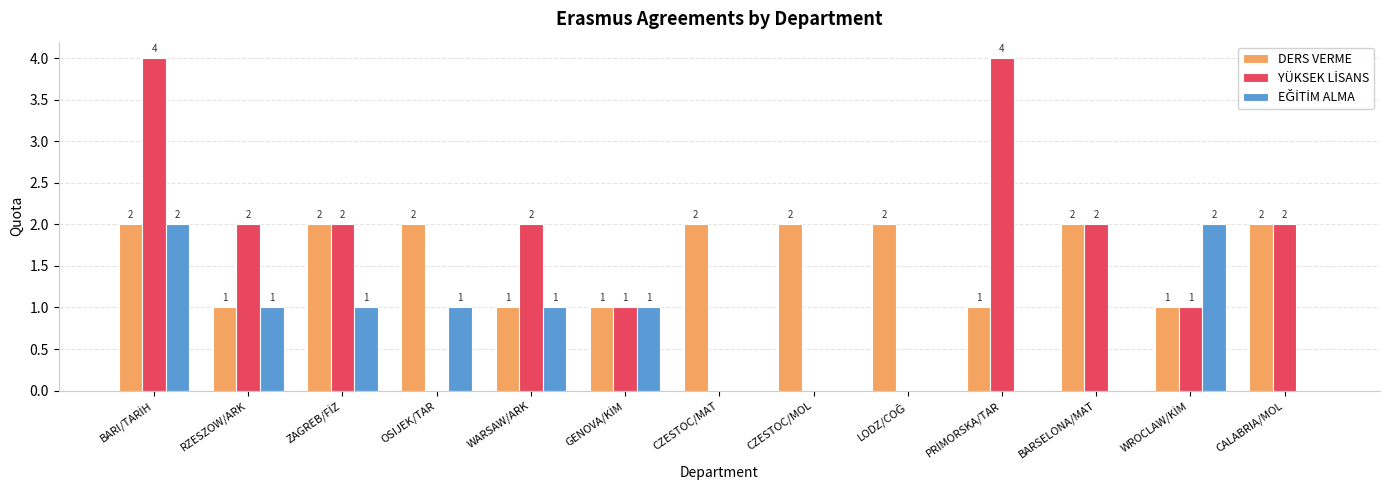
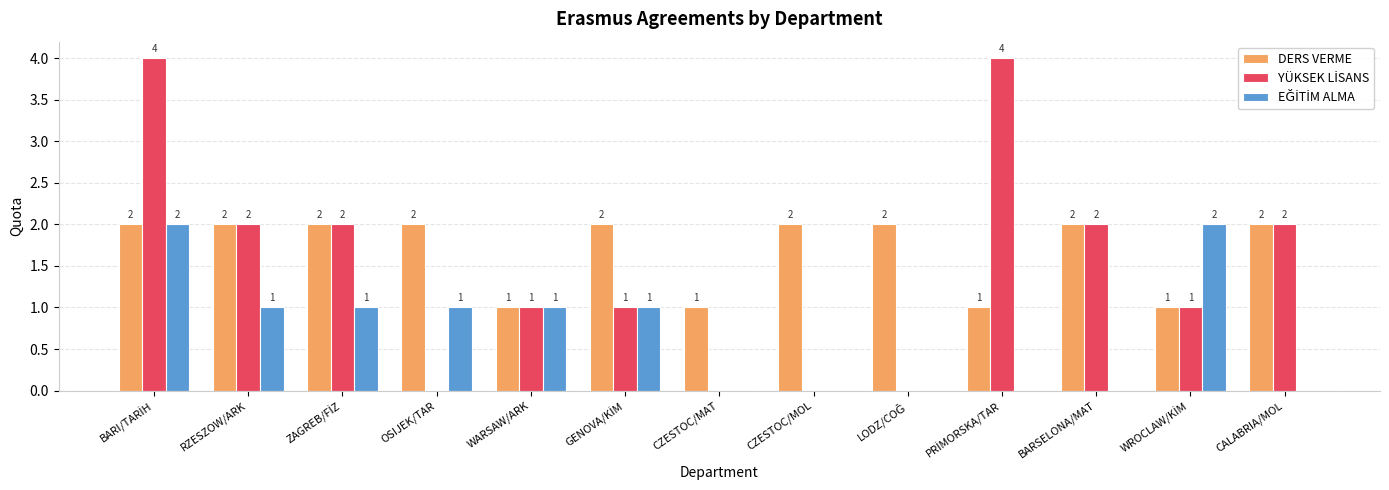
DERS VERME, RZESZOW/ARK: 1 -> 2
YÜKSEK LİSANS, WARSAW/ARK: 2 -> 1
DERS VERME, GENOVA/KİM: 1 -> 2
DERS VERME, CZESTOC/MAT: 2 -> 1
